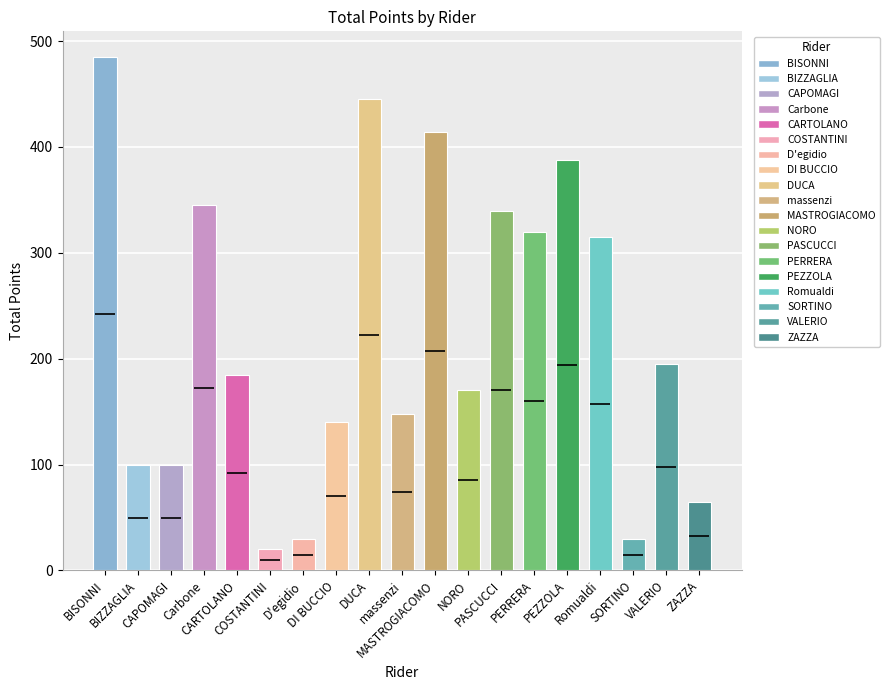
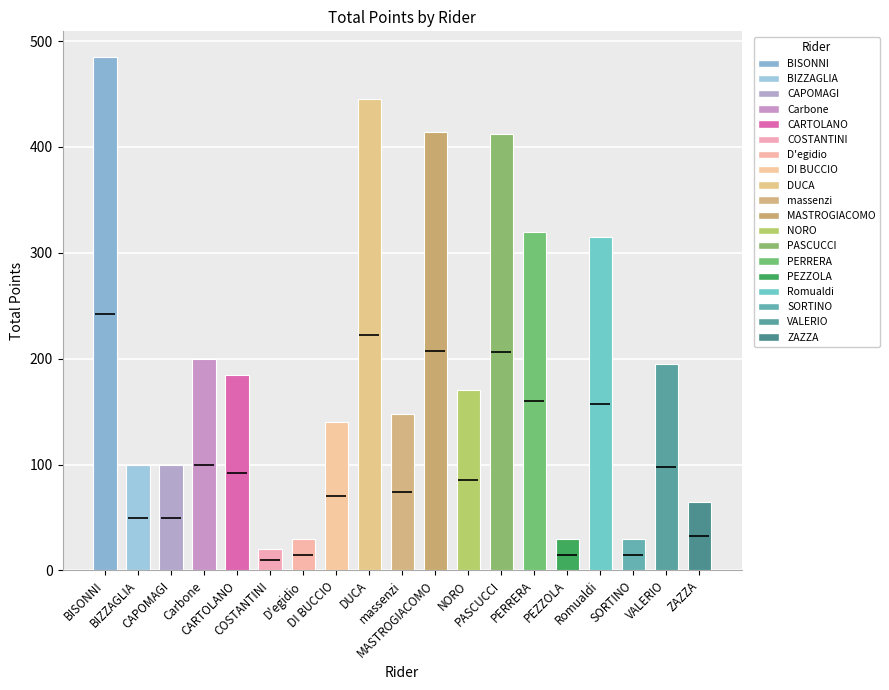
Carbone: 345 -> 200
PASCUCCI: 340 -> 412
PEZZOLA: 388 -> 30
